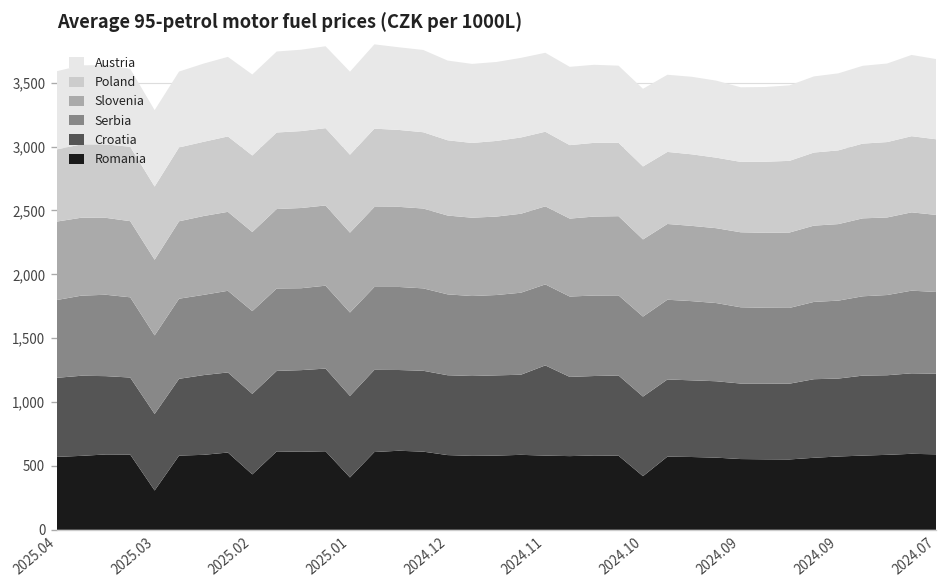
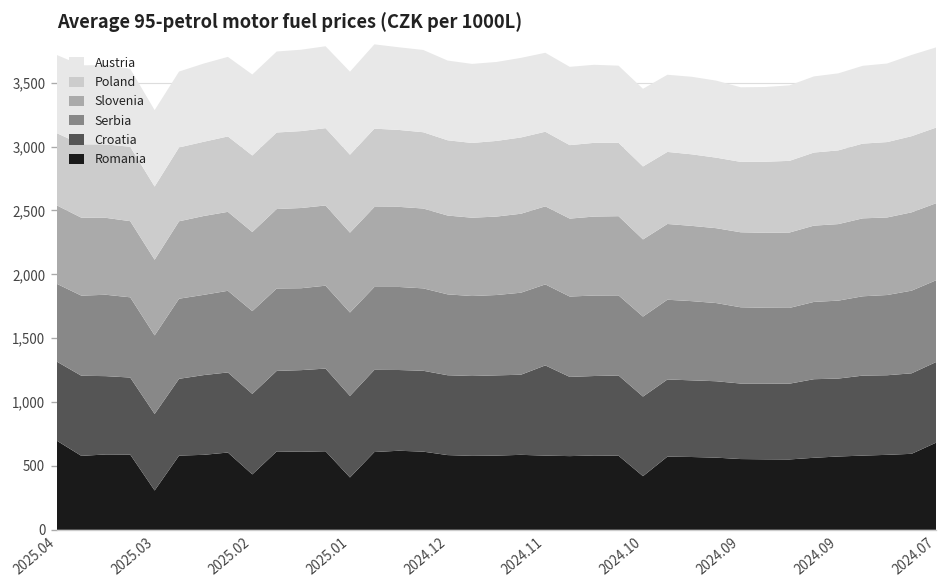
Romania, 2025.04: 570 -> 700
Romania, 2024.07: 590 -> 680
